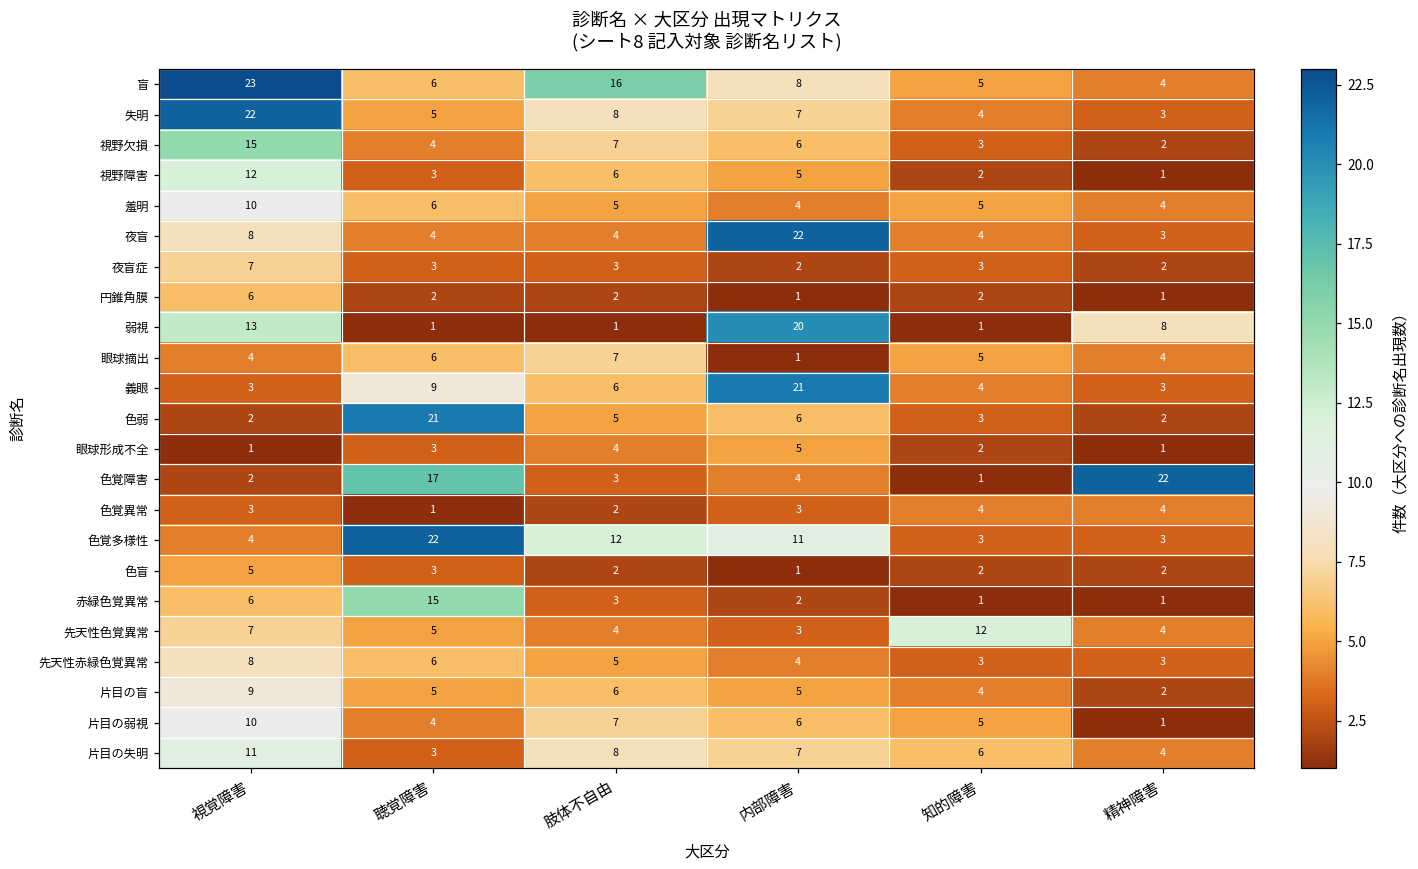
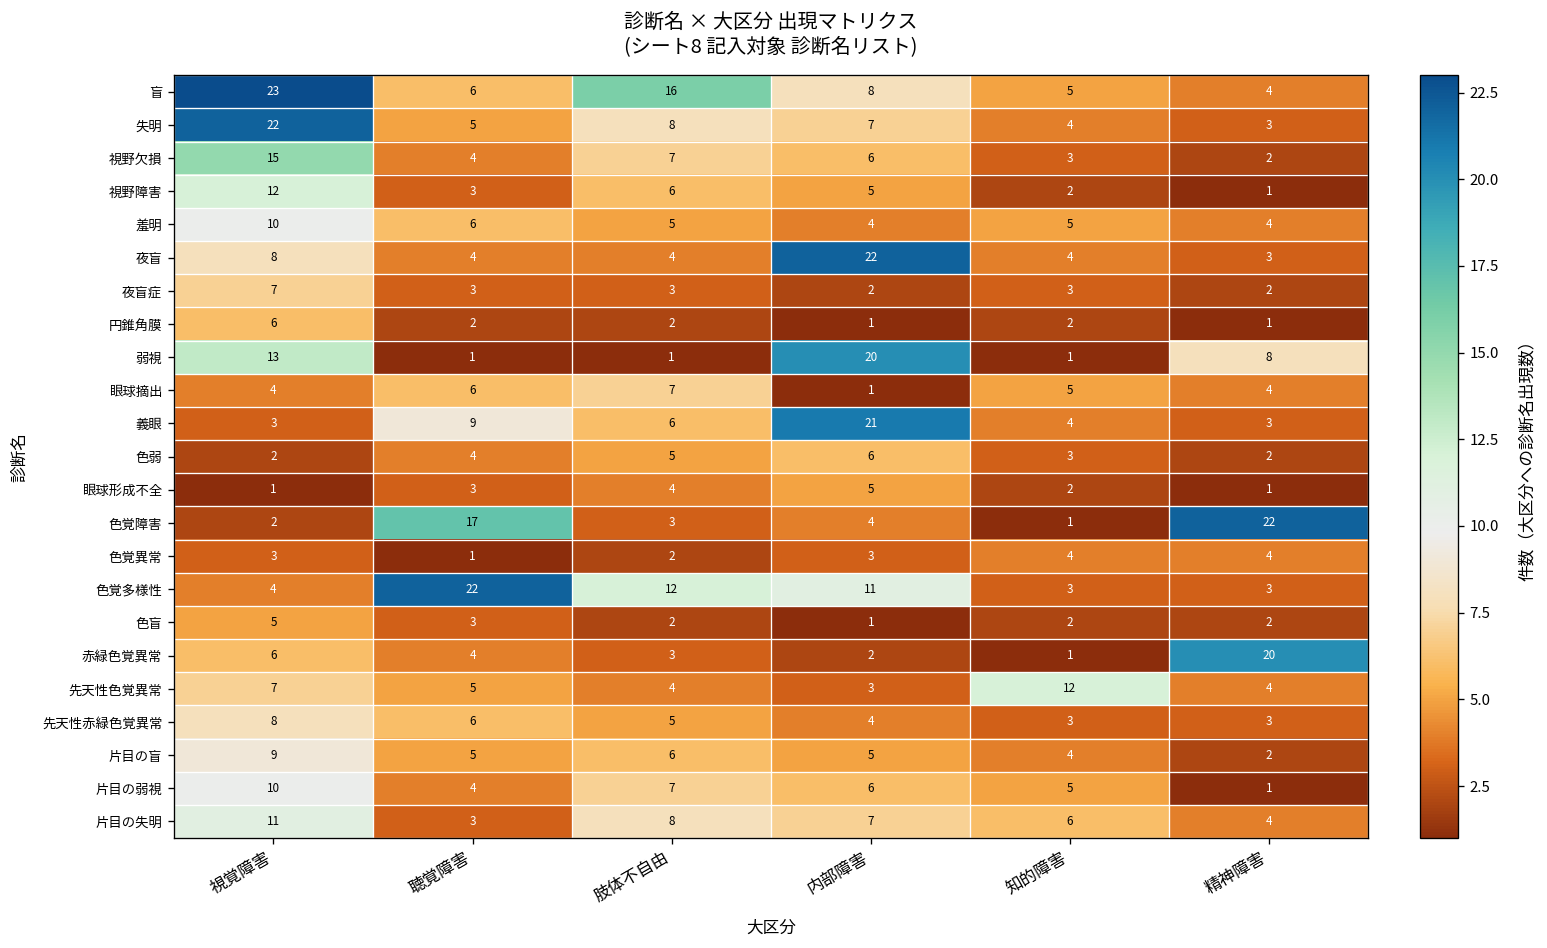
色弱, 聴覚障害: 21 -> 4
赤緑色覚異常, 聴覚障害: 15 -> 4
赤緑色覚異常, 精神障害: 1 -> 20
